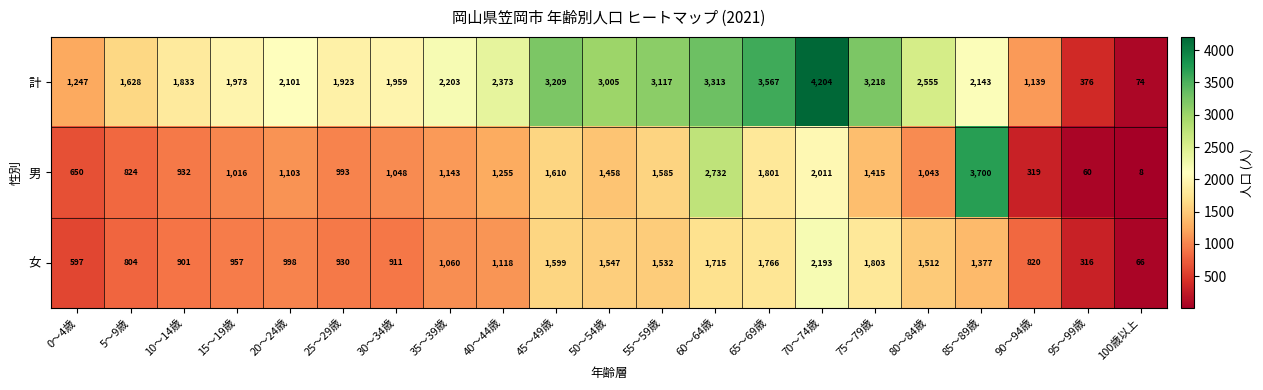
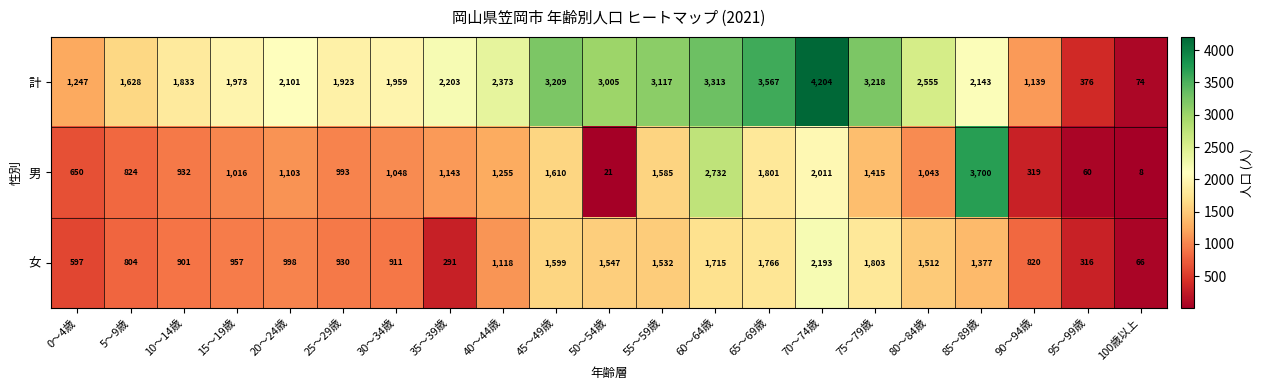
男, 50～54歳: 1,458 -> 21
女, 35～39歳: 1,060 -> 291
